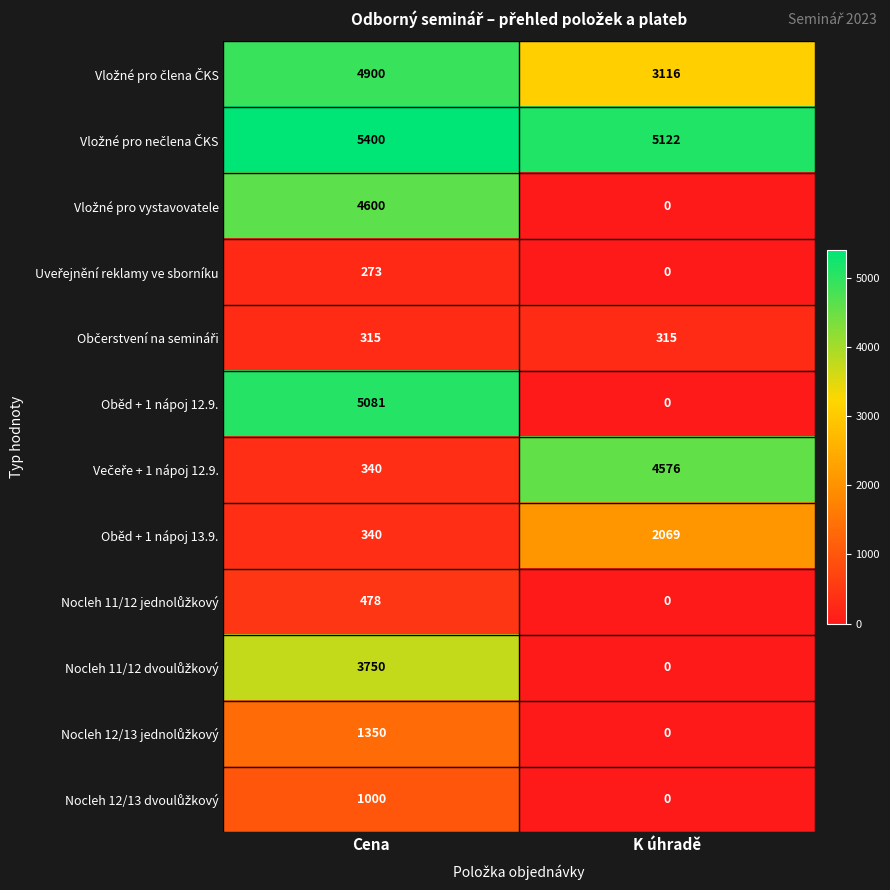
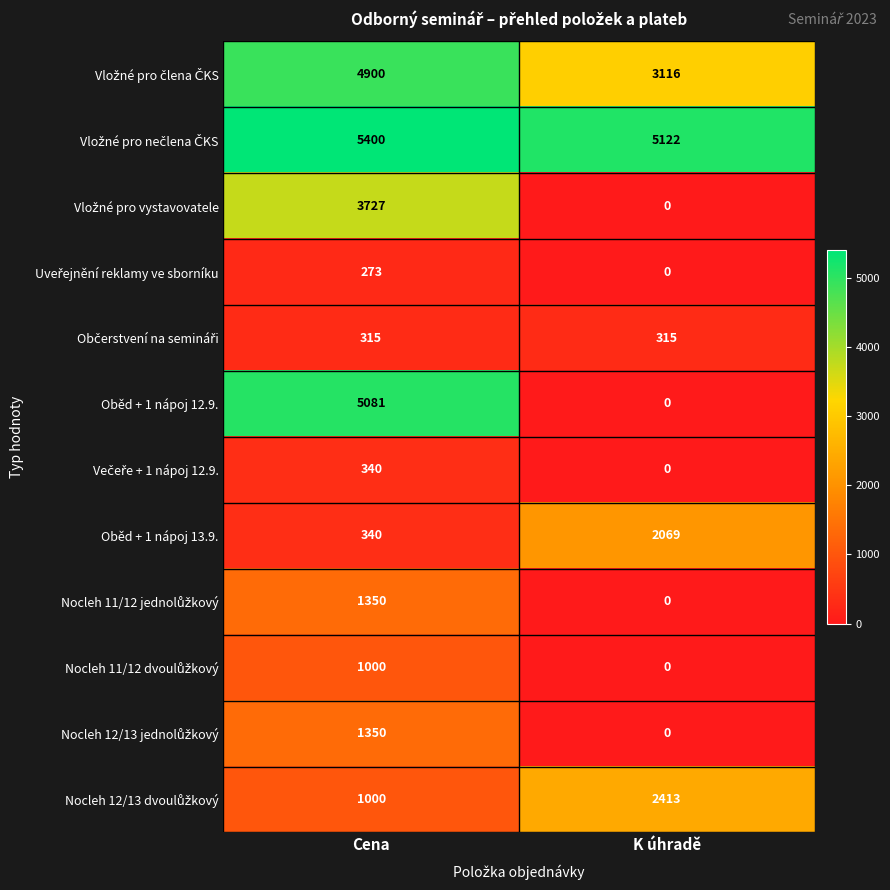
Vložné pro vystavovatele, Cena: 4600 -> 3727
Večeře + 1 nápoj 12.9., K úhradě: 4576 -> 0
Nocleh 11/12 jednolůžkový, Cena: 478 -> 1350
Nocleh 11/12 dvoulůžkový, Cena: 3750 -> 1000
Nocleh 12/13 dvoulůžkový, K úhradě: 0 -> 2413
